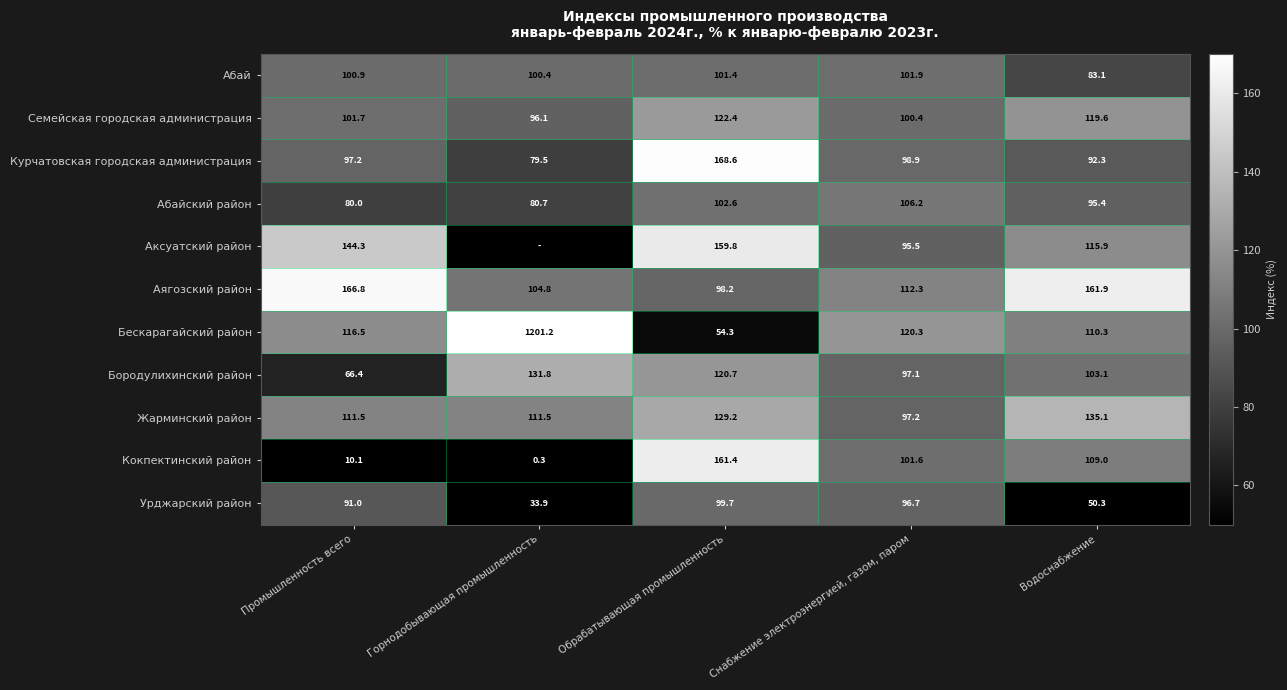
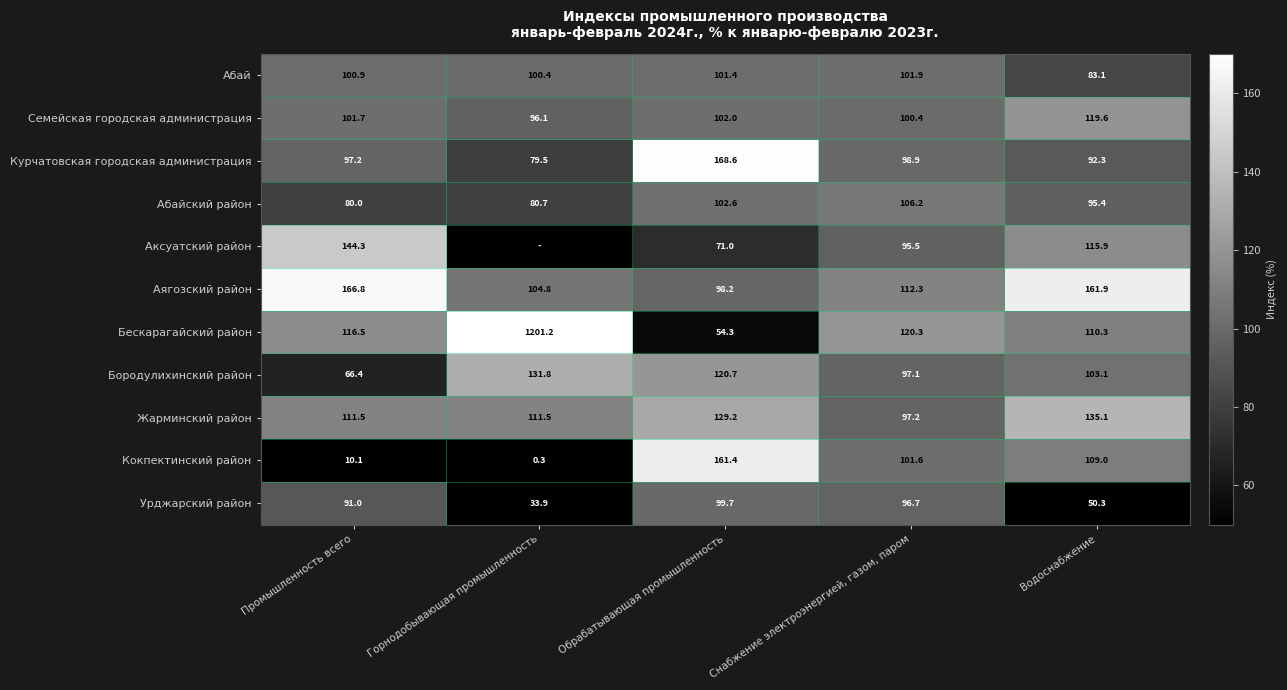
Семейская городская администрация, Обрабатывающая промышленность: 122.4 -> 102.0
Аксуатский район, Обрабатывающая промышленность: 159.8 -> 71.0
